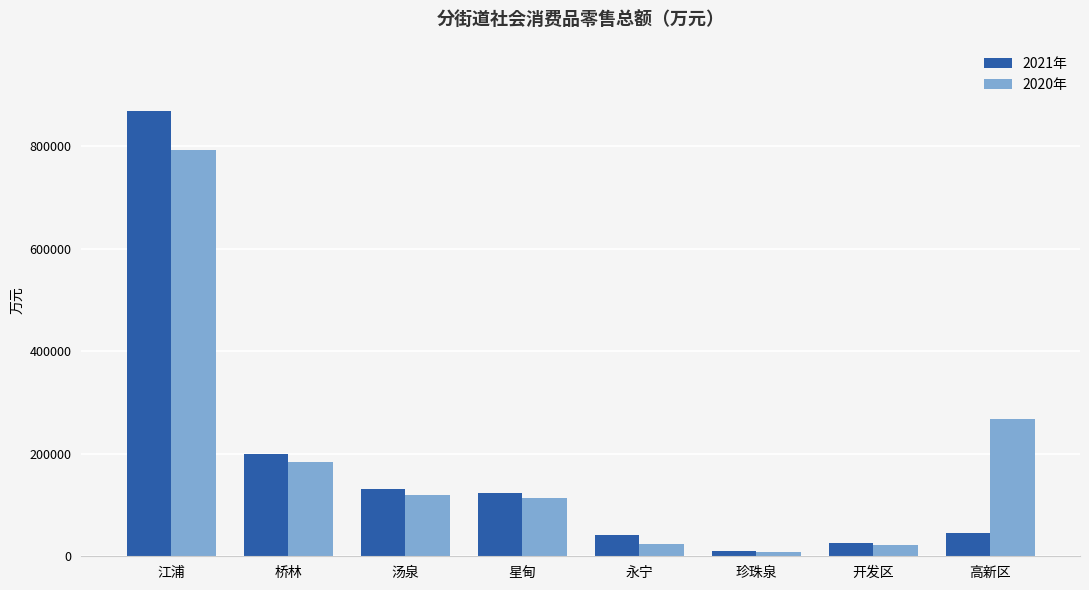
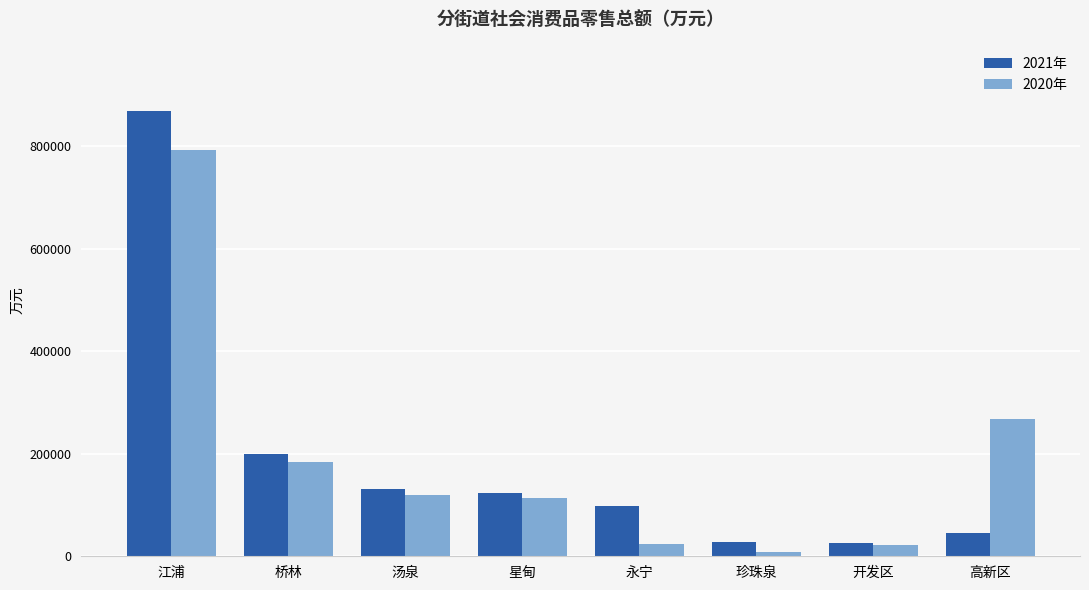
2021年, 永宁: 40000 -> 100000
2021年, 珍珠泉: 10000 -> 30000
